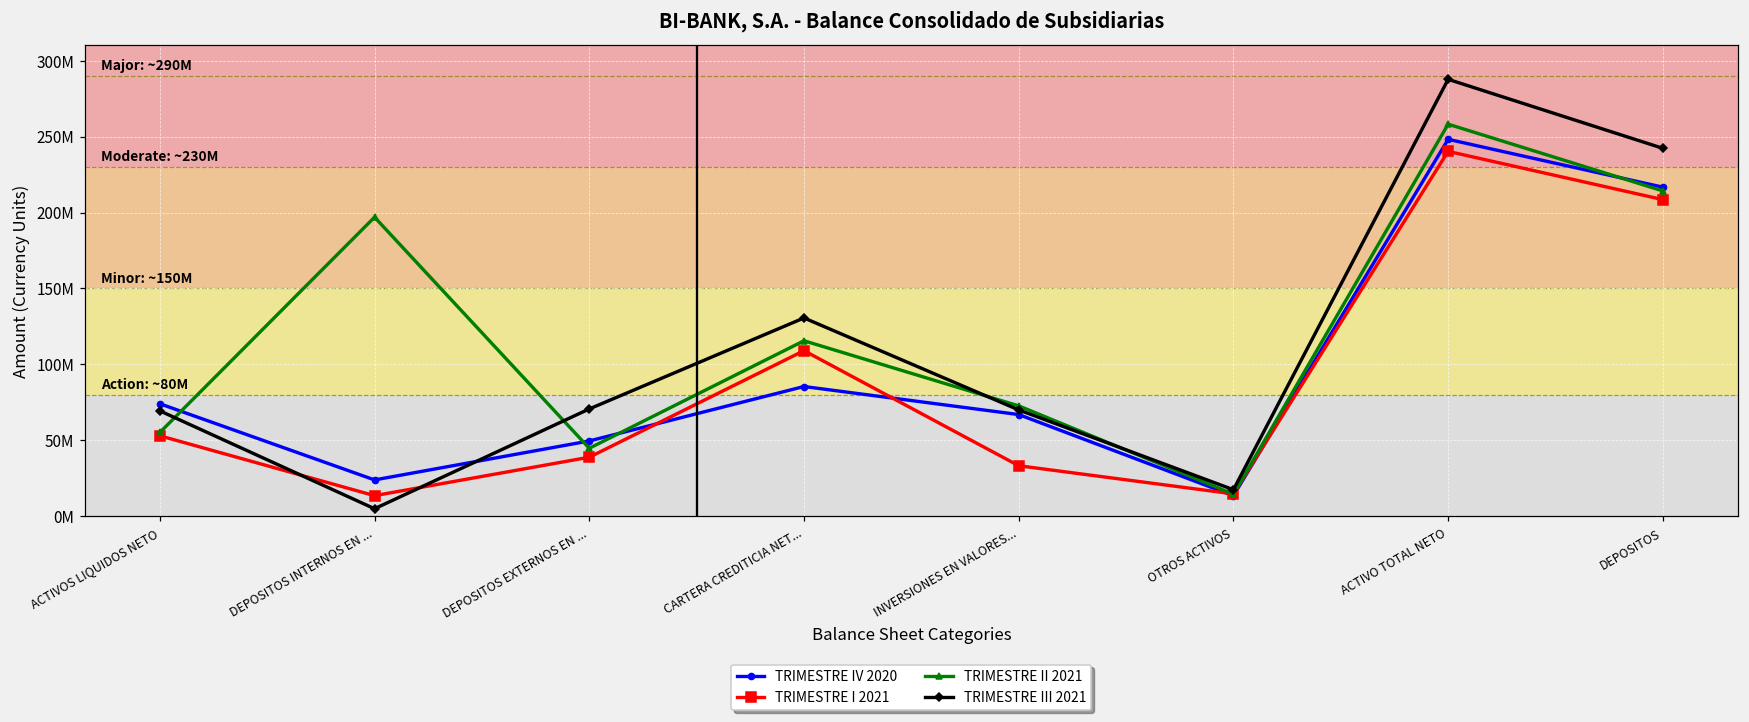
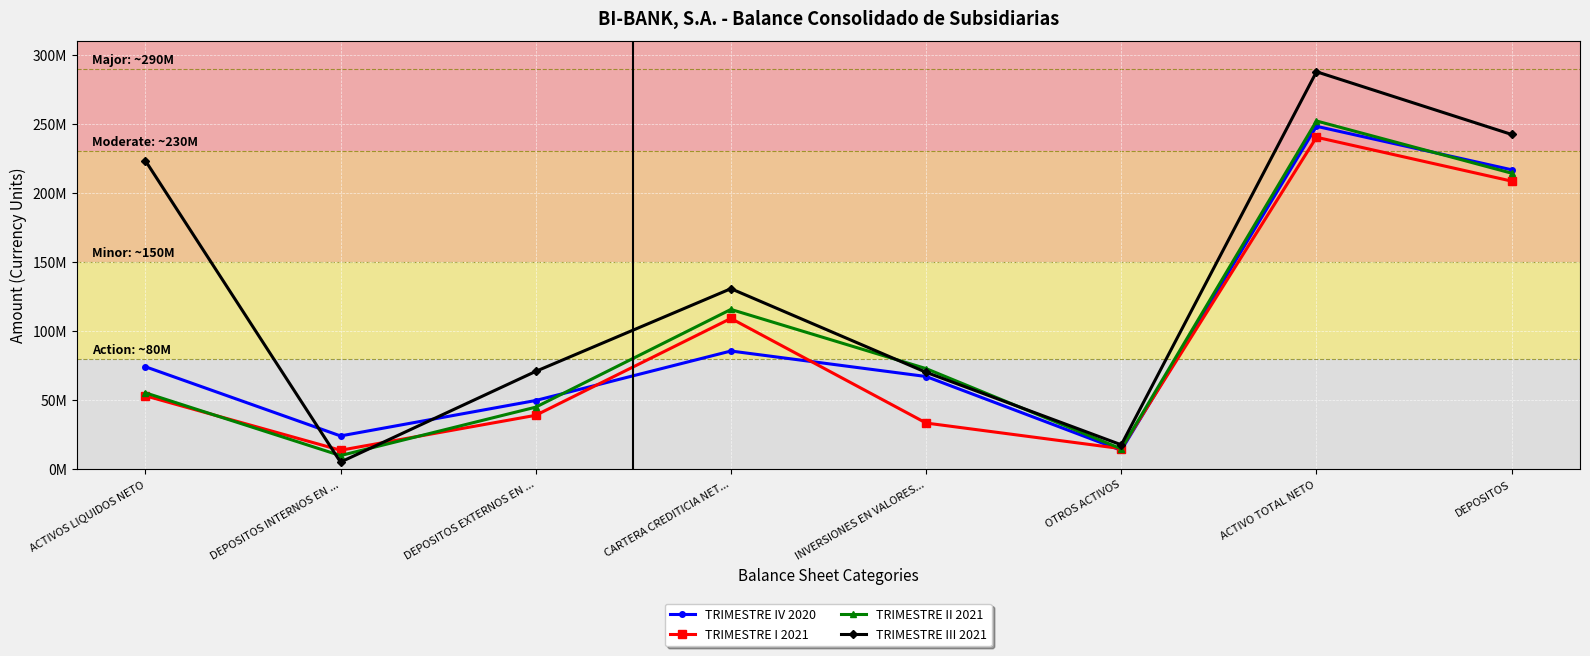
TRIMESTRE III 2021, ACTIVOS LIQUIDOS NETO: 69000000 -> 223000000
TRIMESTRE II 2021, DEPOSITOS INTERNOS EN ...: 197000000 -> 10000000
TRIMESTRE II 2021, ACTIVO TOTAL NETO: 258000000 -> 252000000
